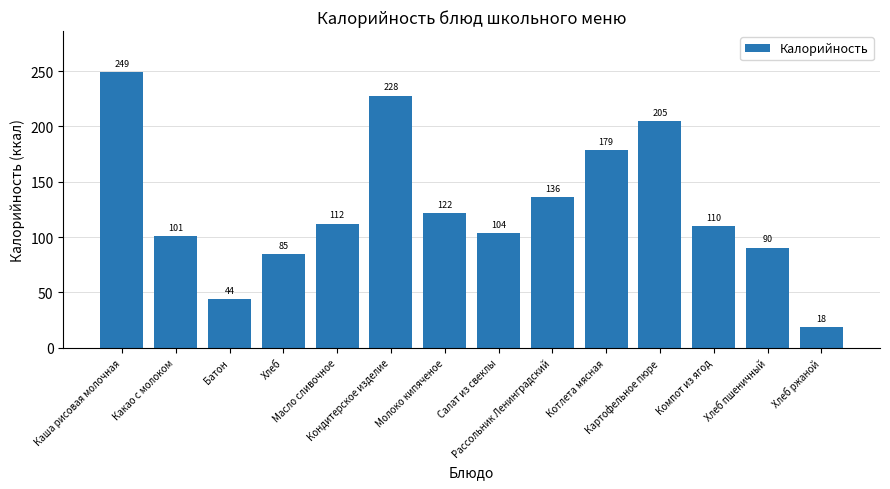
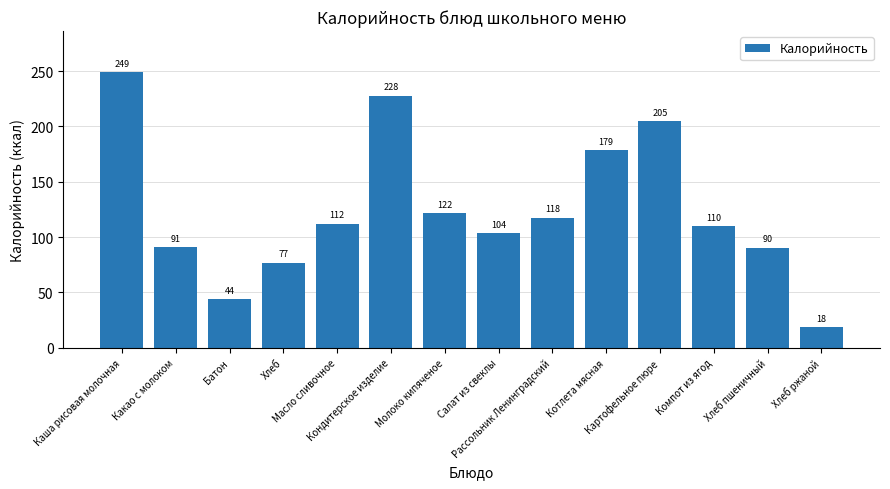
Какао с молоком: 101 -> 91
Хлеб: 85 -> 77
Рассольник Ленинградский: 136 -> 118
